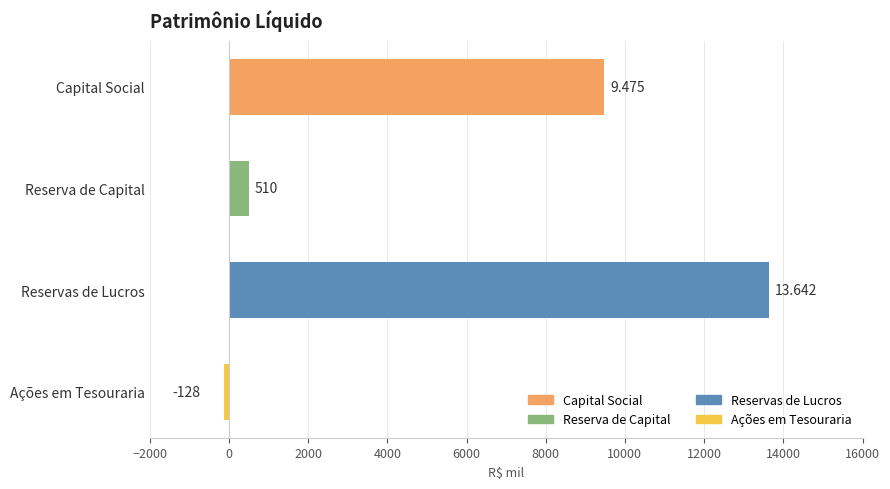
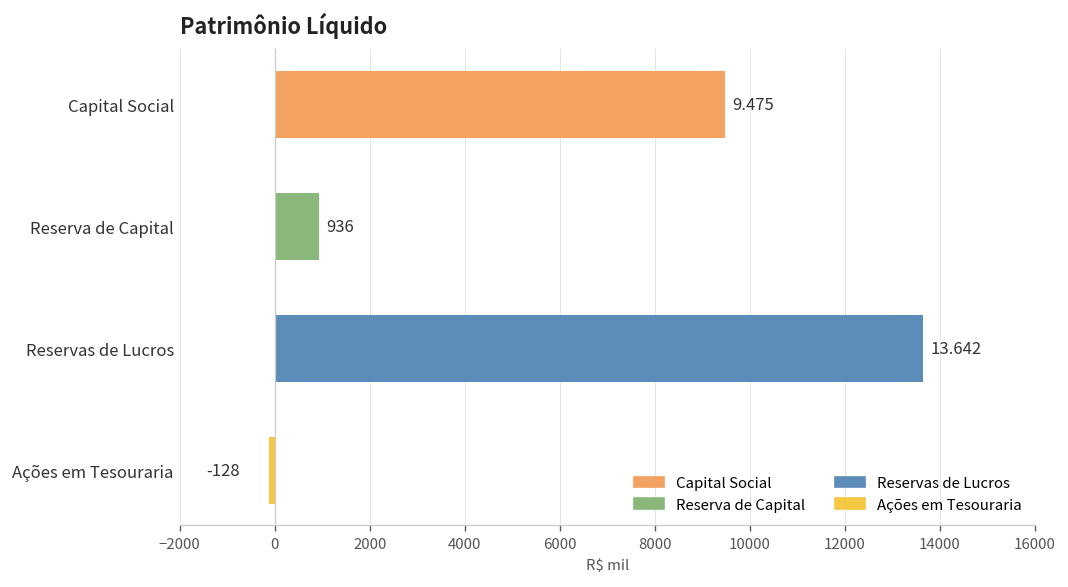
Reserva de Capital: 510 -> 936
